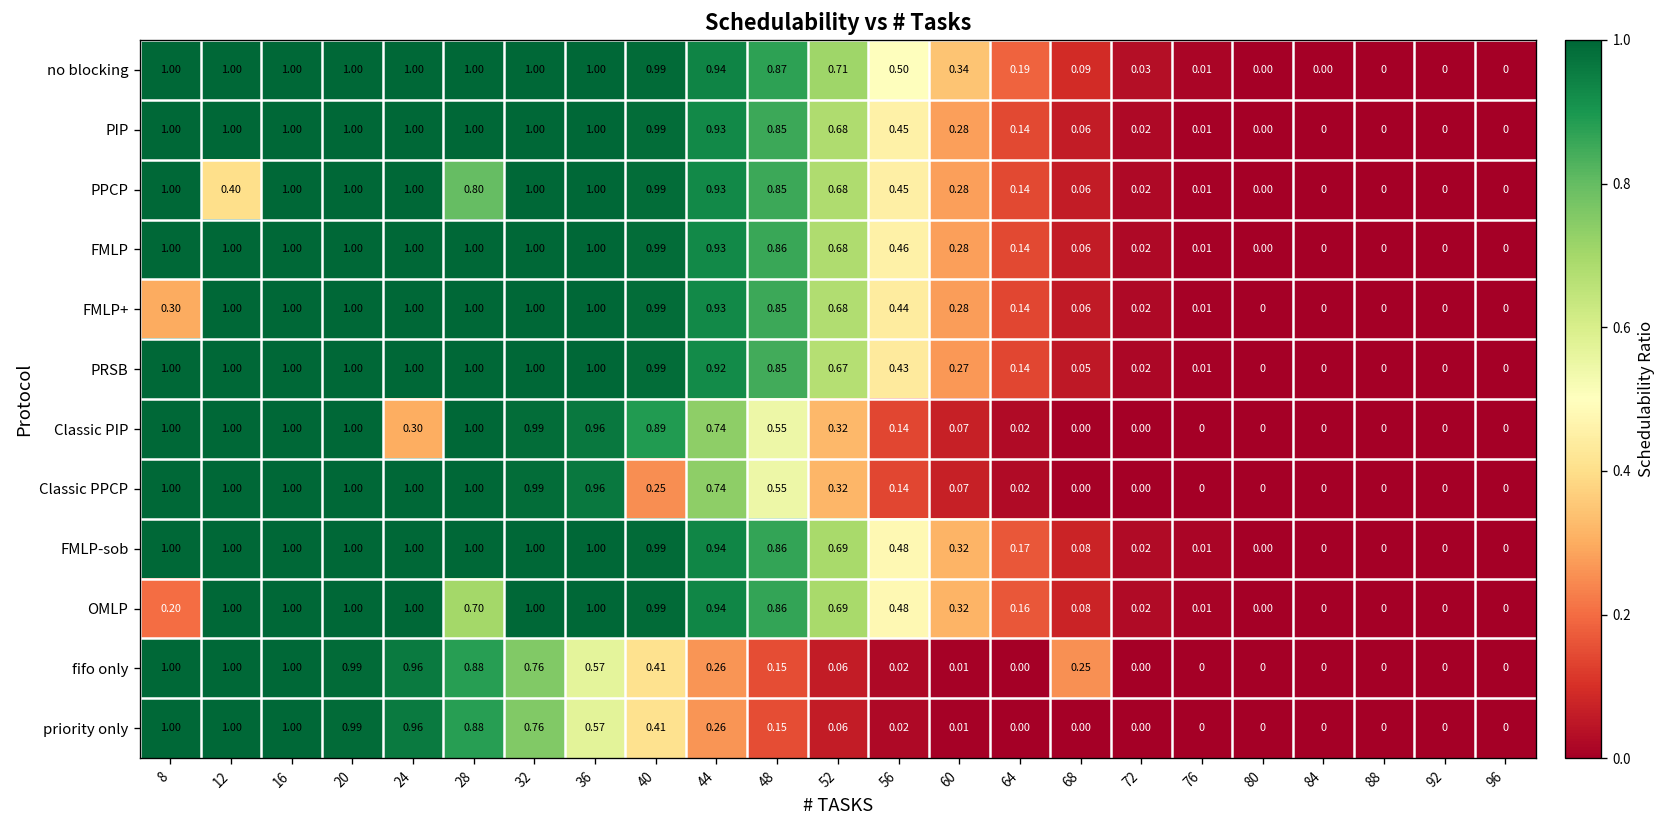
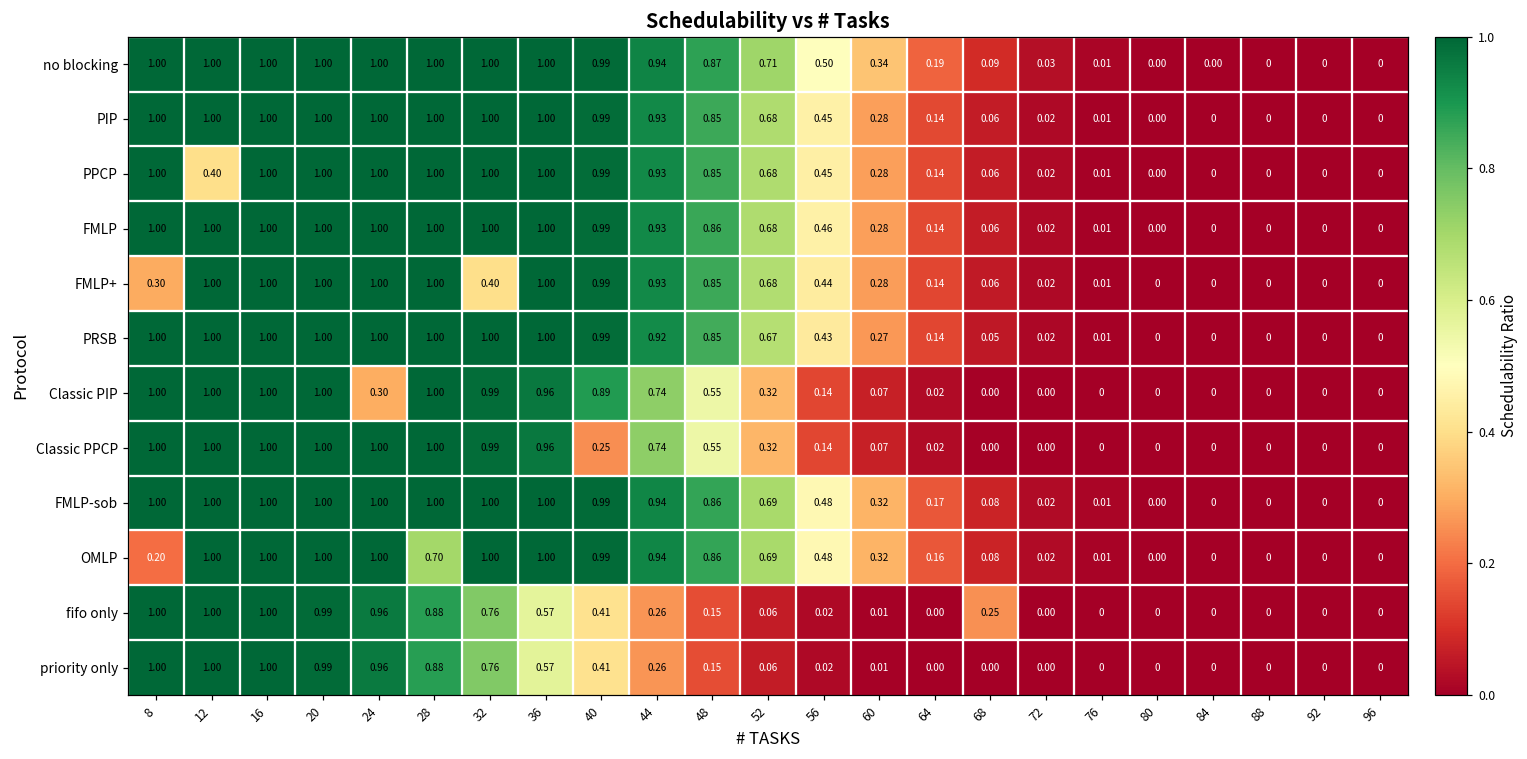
PPCP, 28: 0.80 -> 1.00
FMLP+, 32: 1.00 -> 0.40
